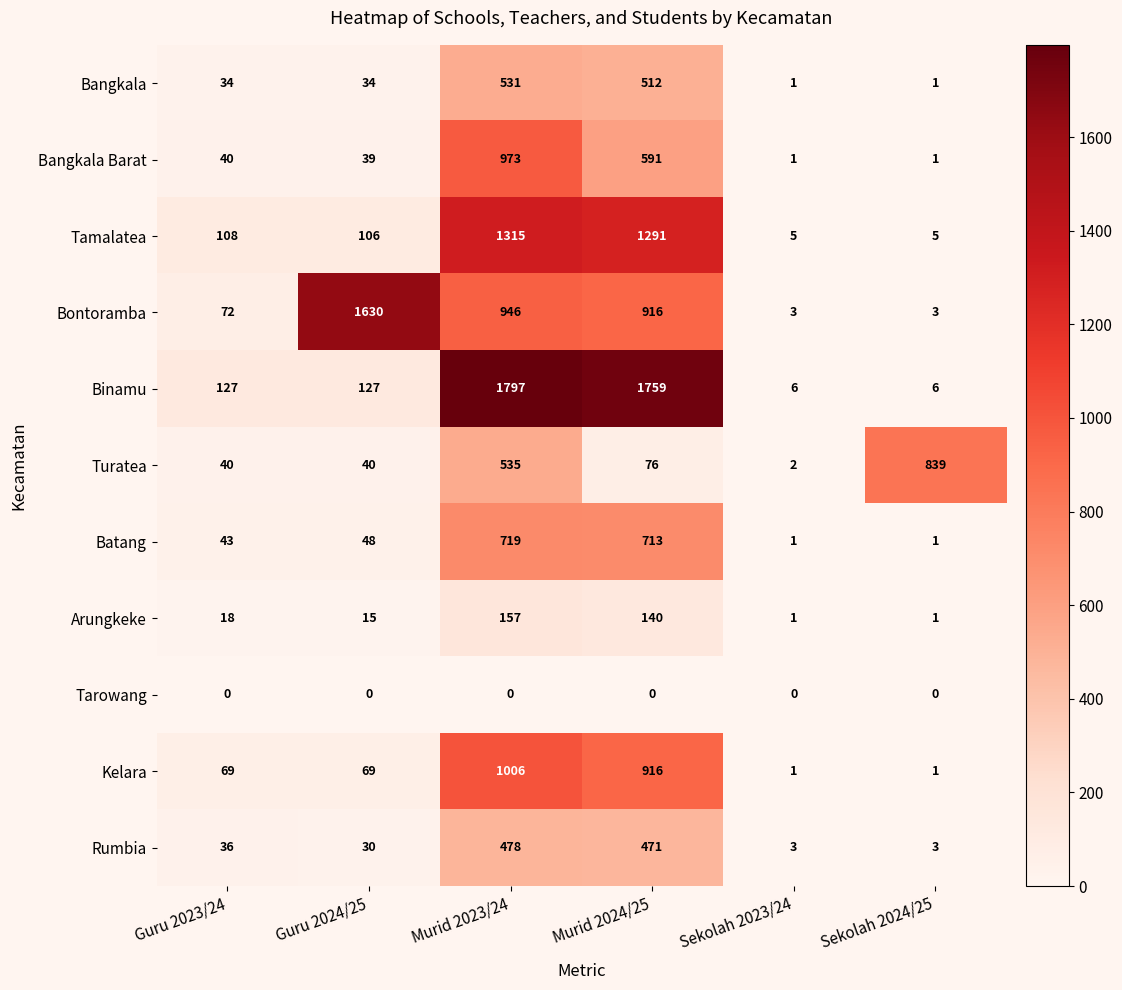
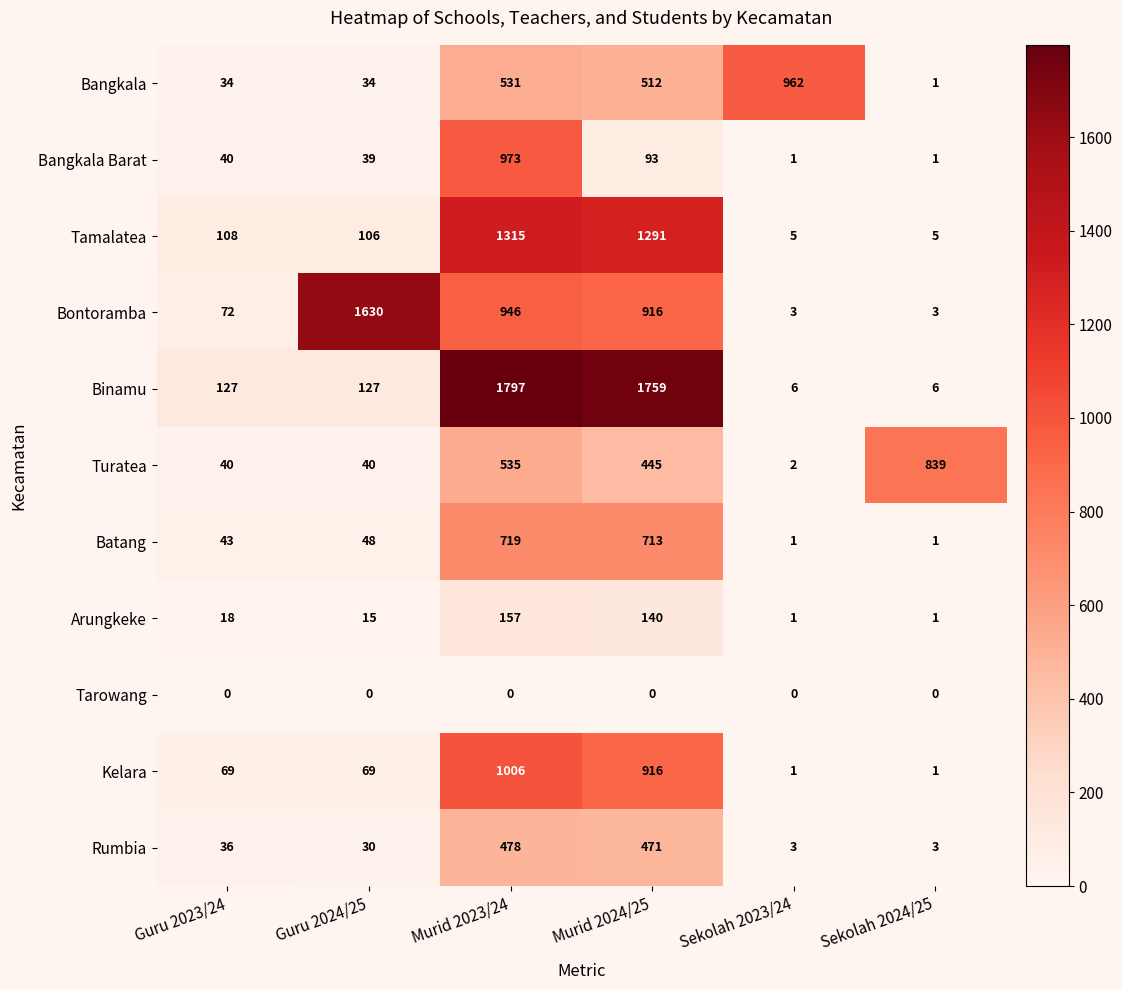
Bangkala, Sekolah 2023/24: 1 -> 962
Bangkala Barat, Murid 2024/25: 591 -> 93
Turatea, Murid 2024/25: 76 -> 445
